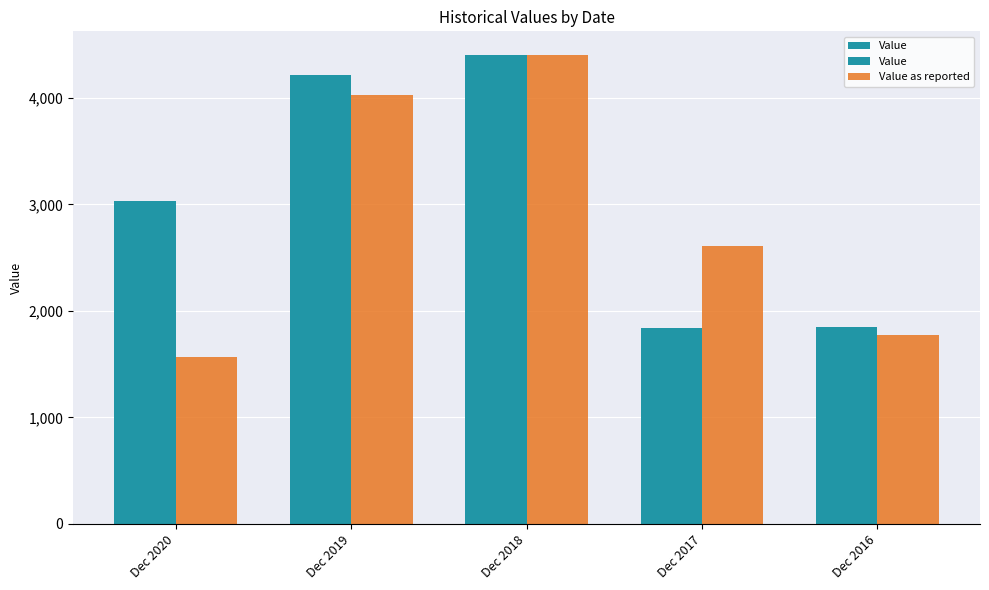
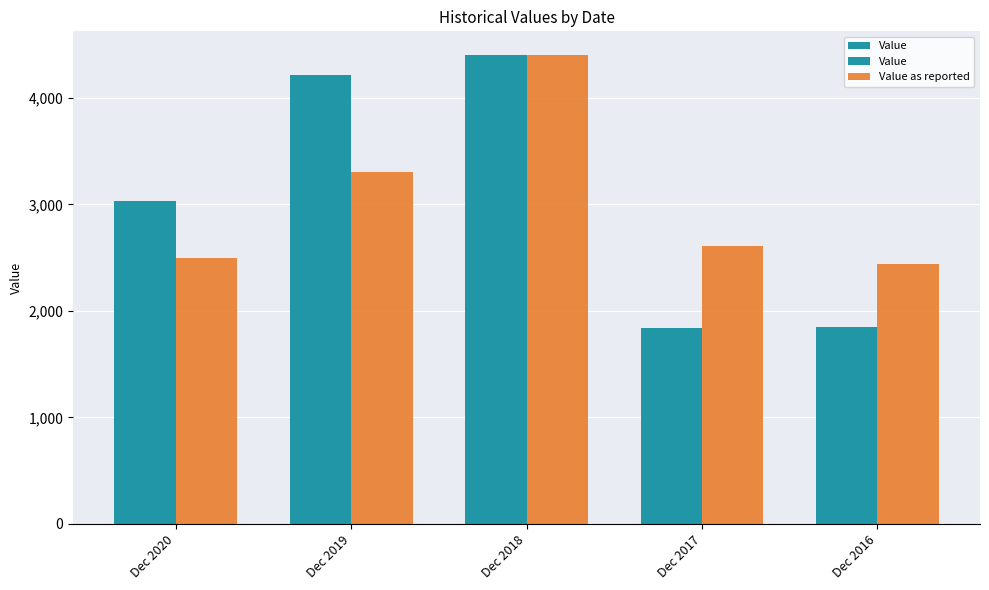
Value as reported, Dec 2020: 1,570 -> 2,500
Value as reported, Dec 2019: 4,030 -> 3,300
Value as reported, Dec 2016: 1,770 -> 2,440
